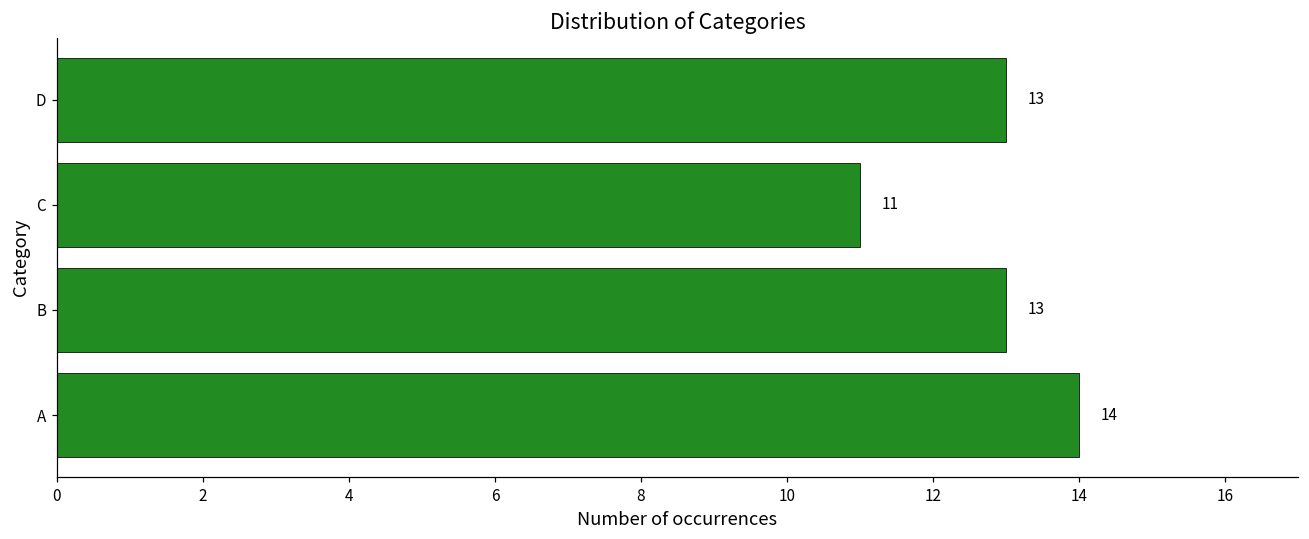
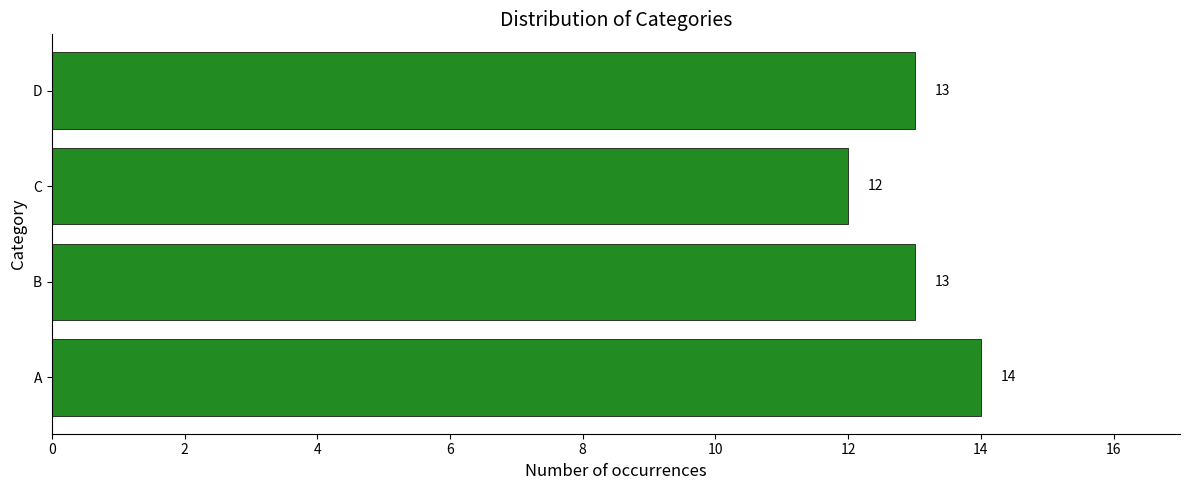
C: 11 -> 12
